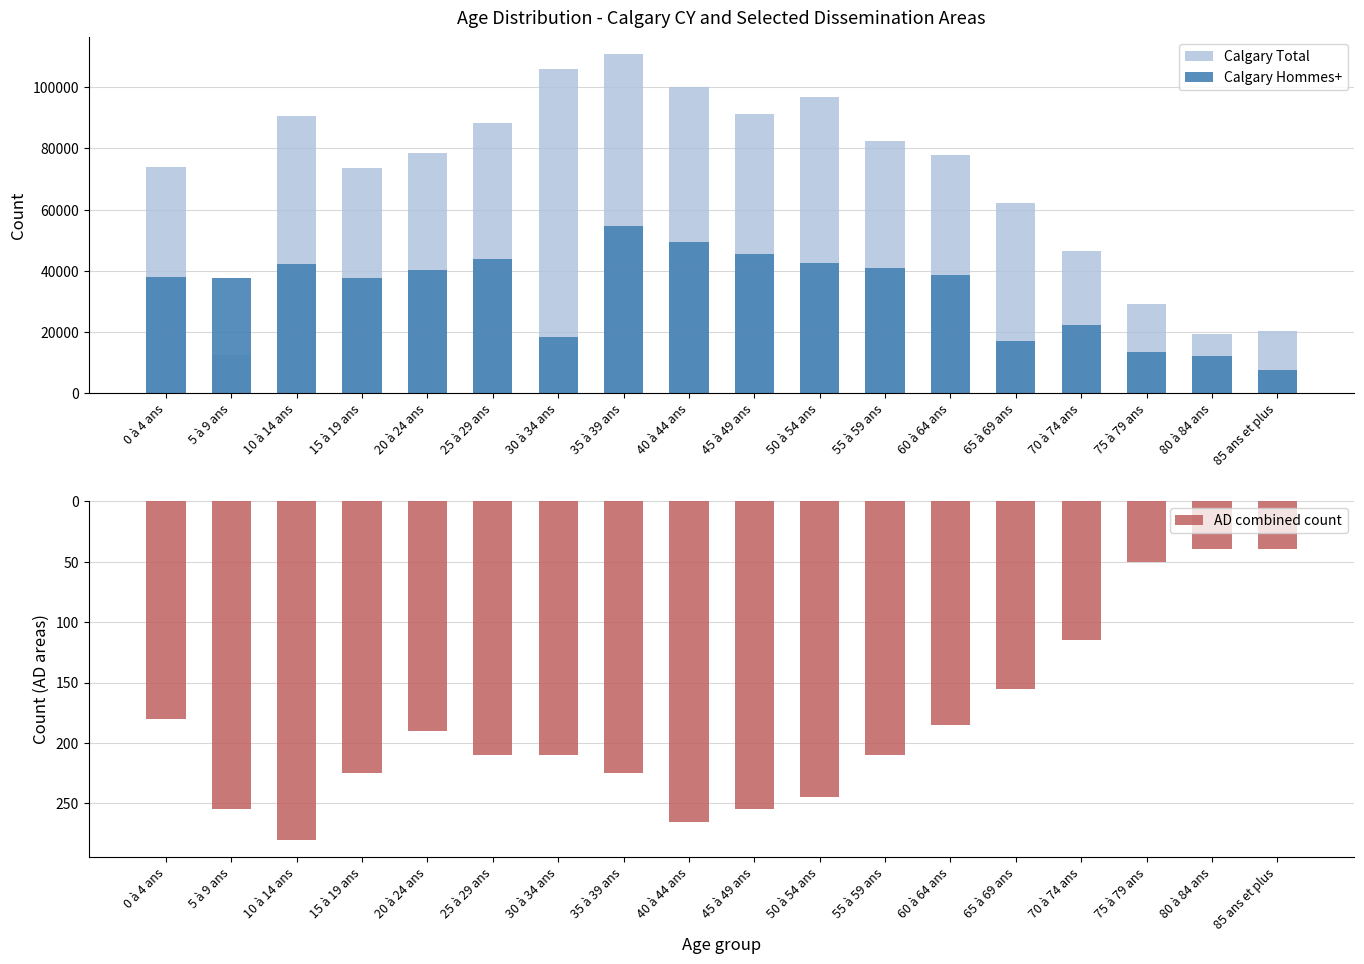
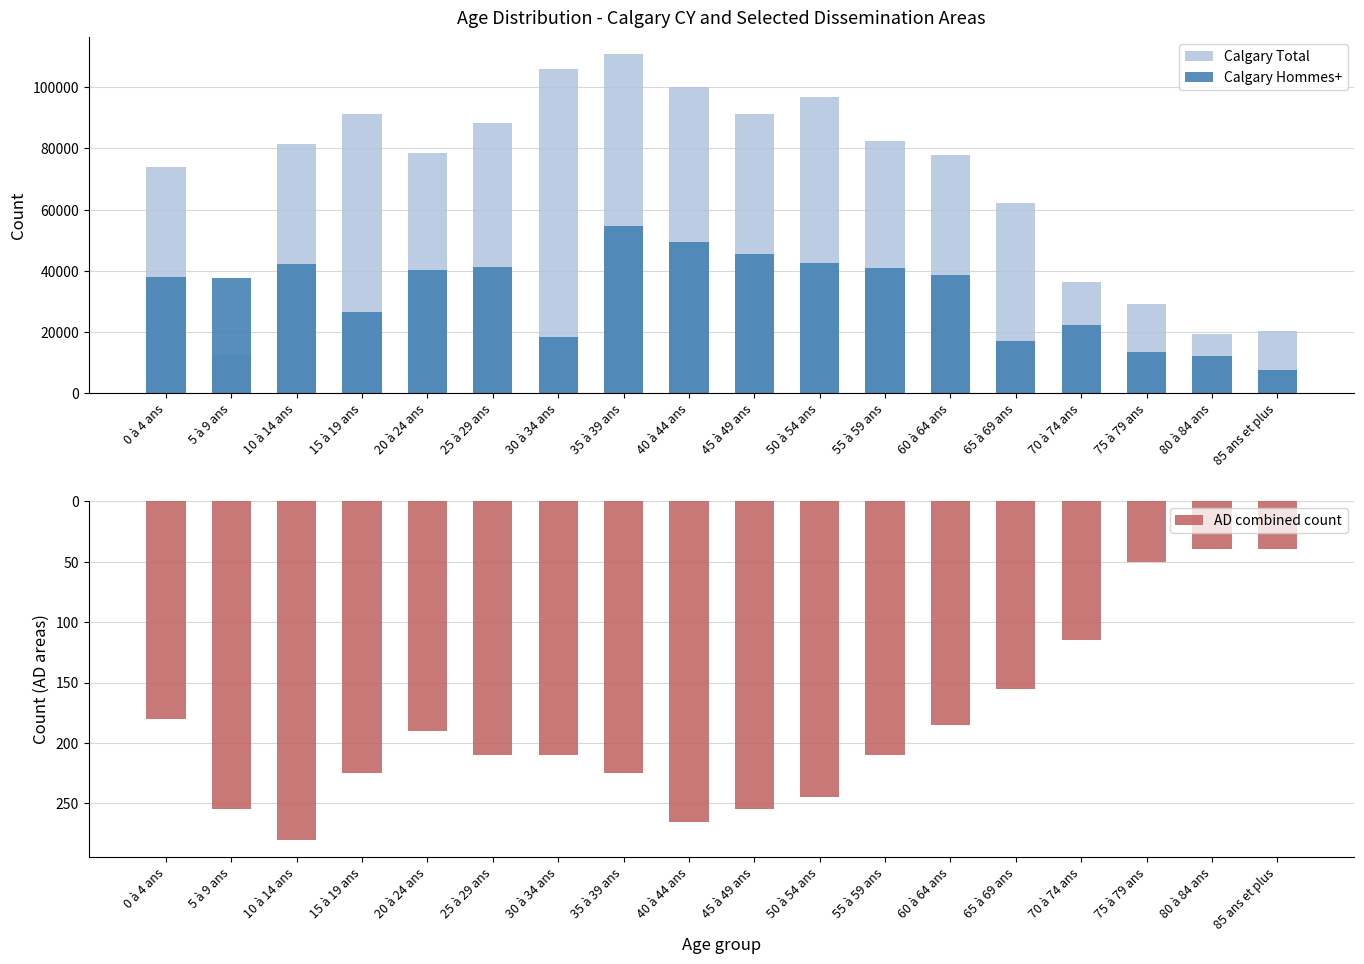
Age Distribution - Calgary CY and Selected Dissemination Areas, Calgary Total, 10 à 14 ans: 91000 -> 81000
Age Distribution - Calgary CY and Selected Dissemination Areas, Calgary Total, 15 à 19 ans: 73000 -> 91000
Age Distribution - Calgary CY and Selected Dissemination Areas, Calgary Hommes+, 15 à 19 ans: 38000 -> 26000
Age Distribution - Calgary CY and Selected Dissemination Areas, Calgary Hommes+, 25 à 29 ans: 44000 -> 41000
Age Distribution - Calgary CY and Selected Dissemination Areas, Calgary Total, 70 à 74 ans: 46000 -> 36000
